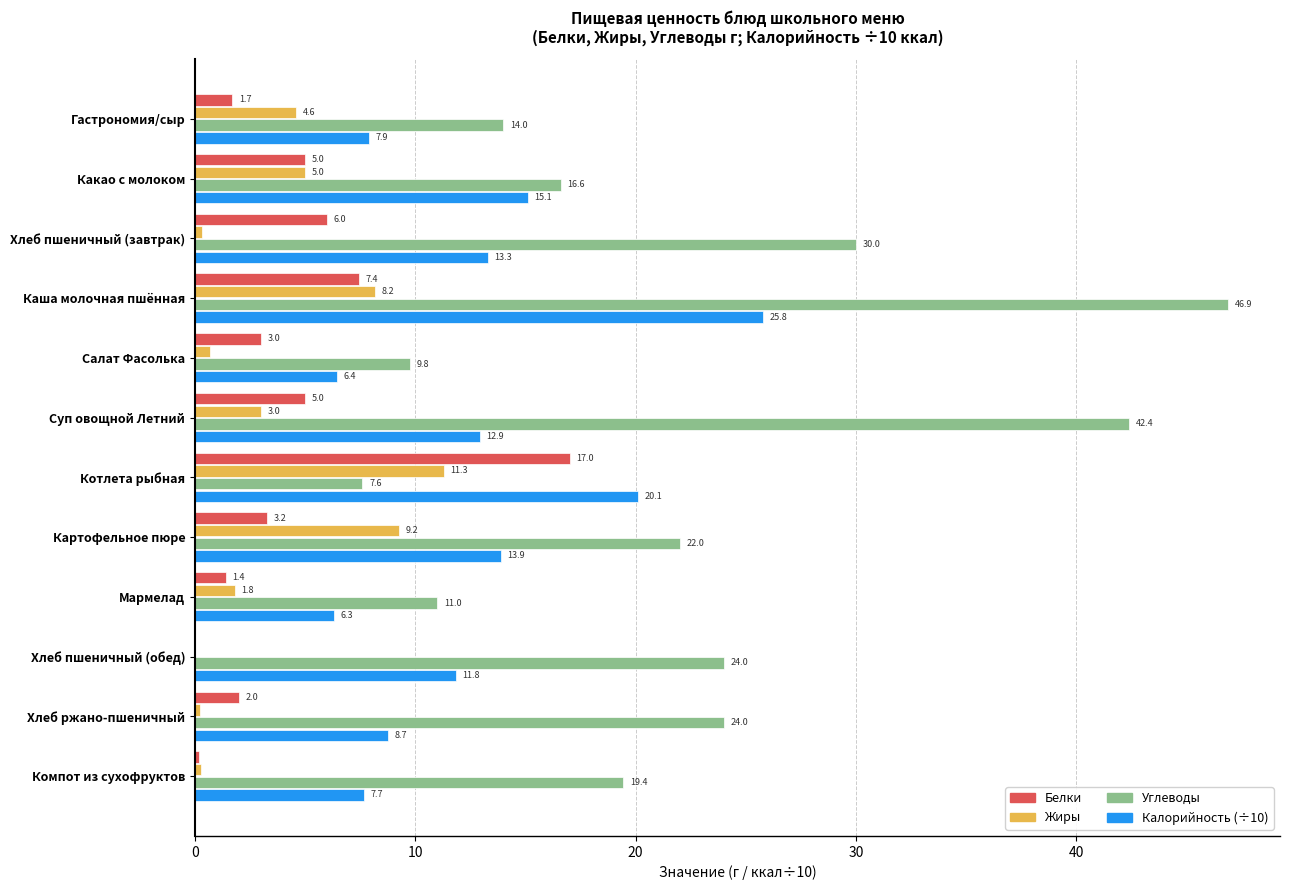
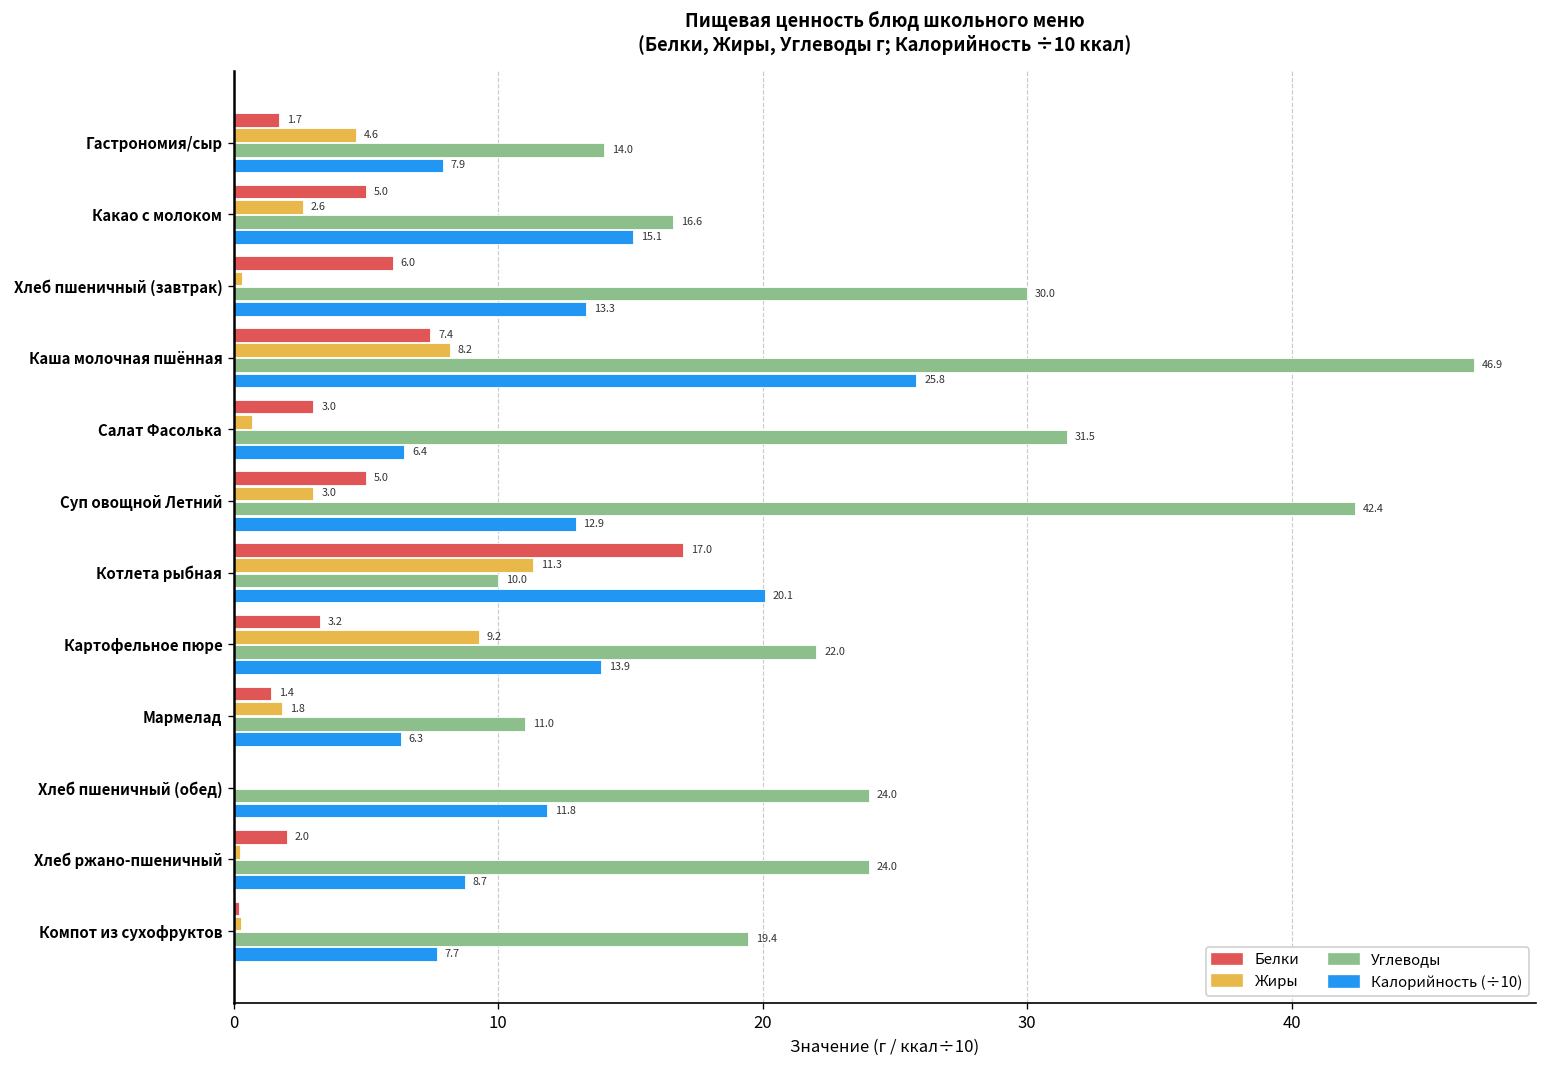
Жиры, Какао с молоком: 5.0 -> 2.6
Углеводы, Салат Фасолька: 9.8 -> 31.5
Углеводы, Котлета рыбная: 7.6 -> 10.0
